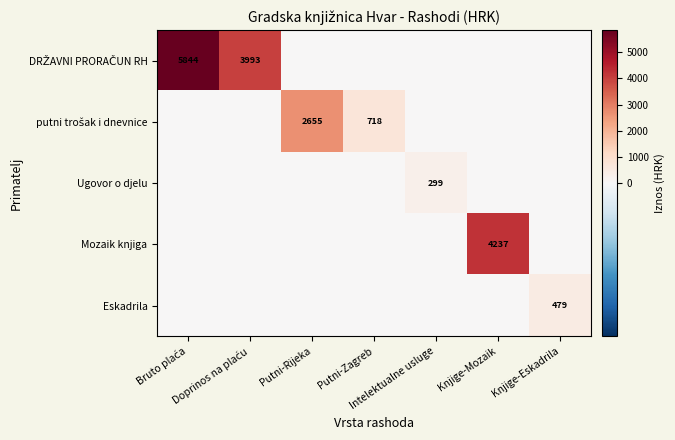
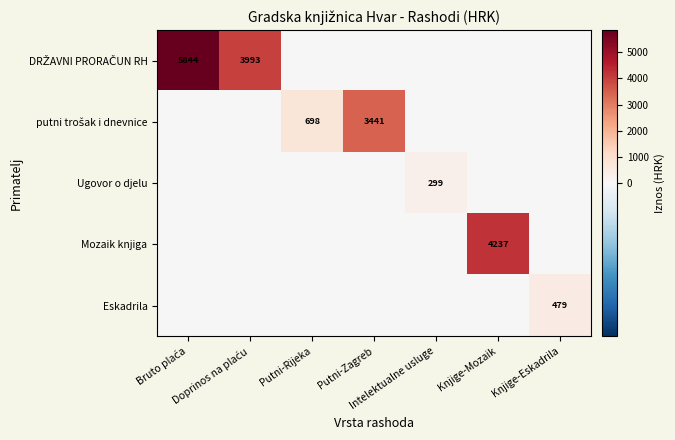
putni trošak i dnevnice, Putni-Rijeka: 2655 -> 698
putni trošak i dnevnice, Putni-Zagreb: 718 -> 3441
